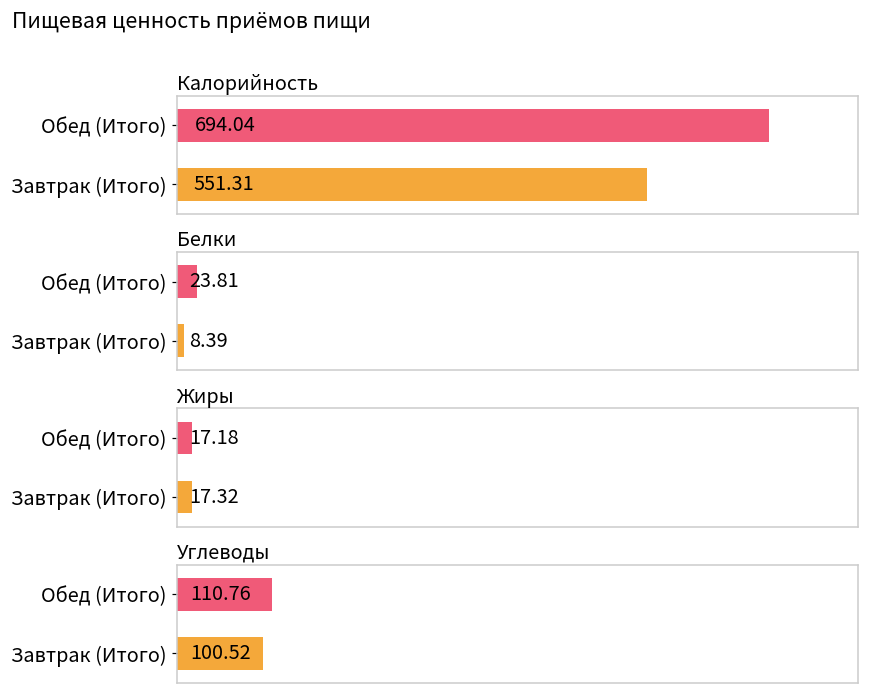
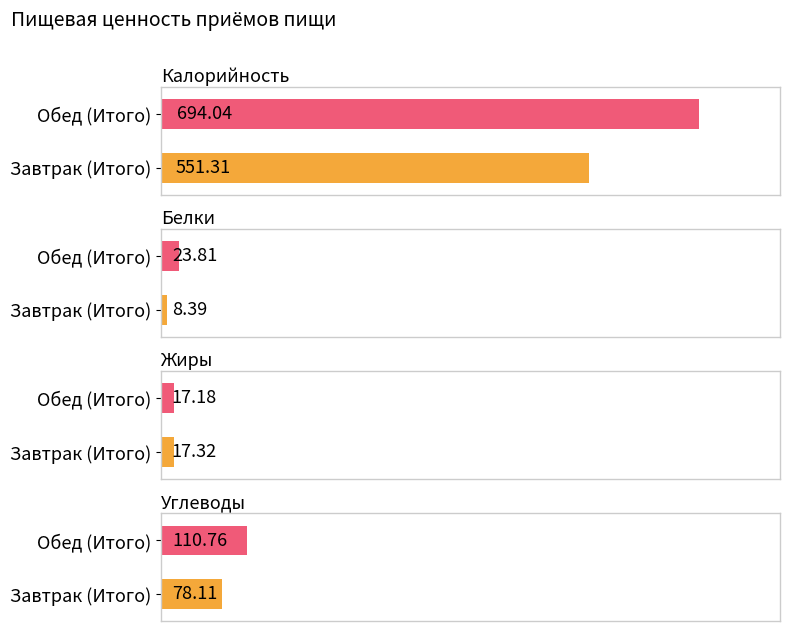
Углеводы, Завтрак (Итого): 100.52 -> 78.11
